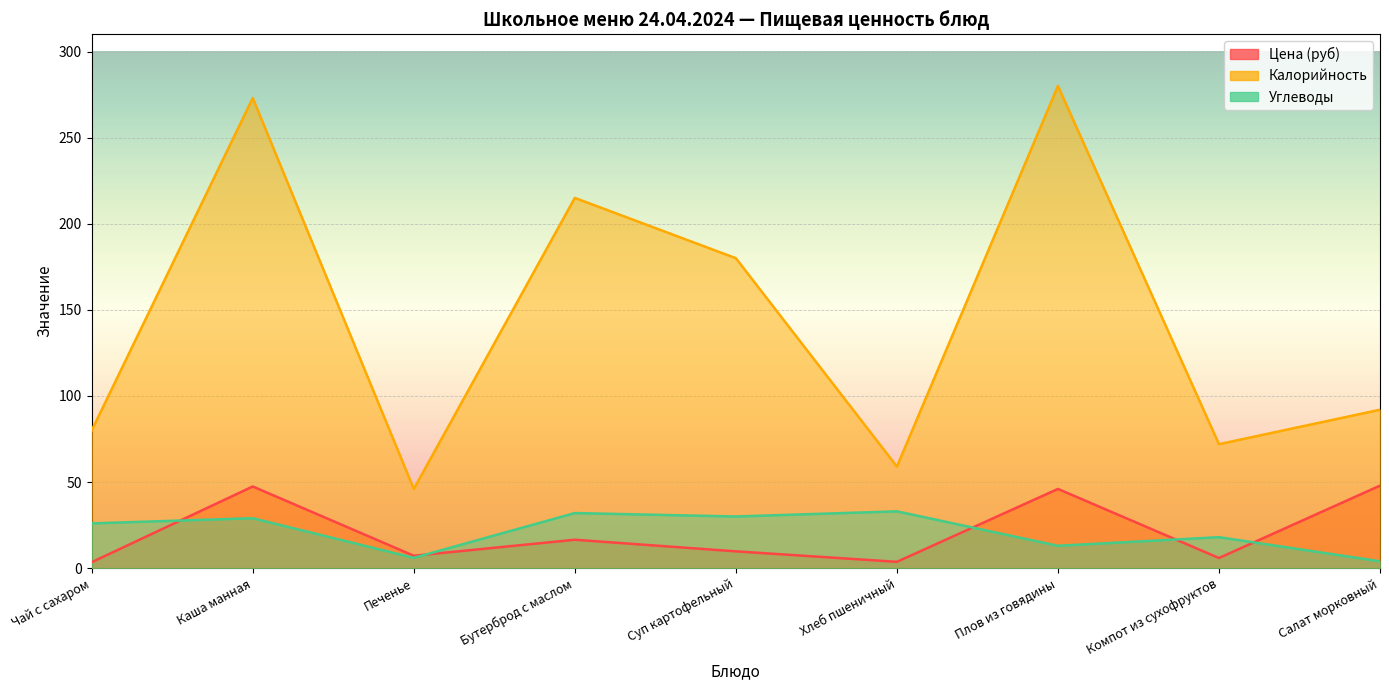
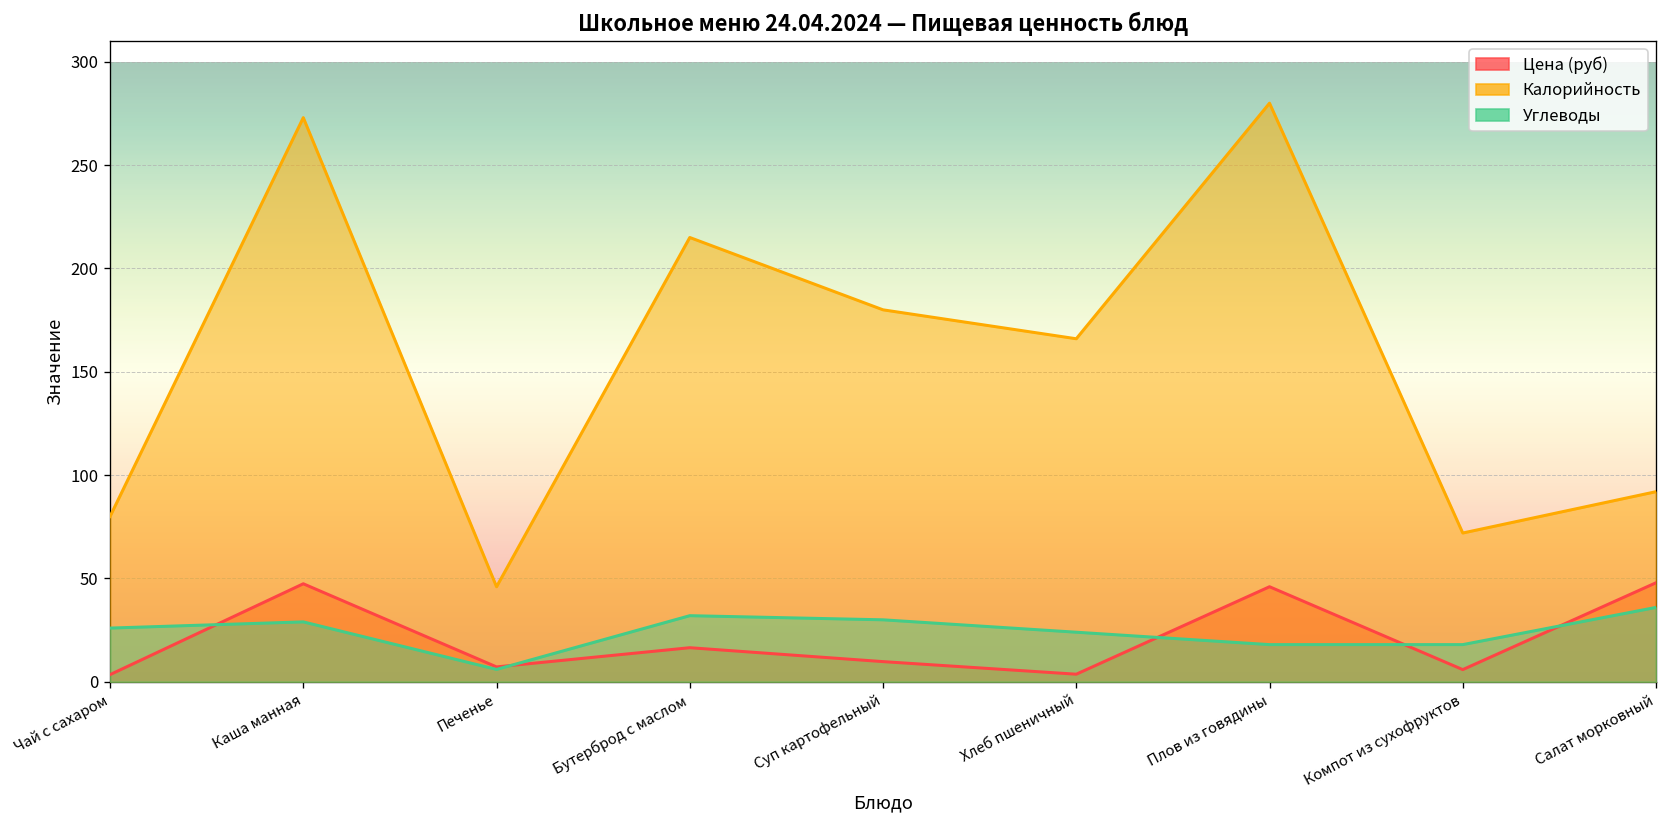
Калорийность, Хлеб пшеничный: 59 -> 166
Углеводы, Хлеб пшеничный: 33 -> 24
Углеводы, Плов из говядины: 13 -> 18
Углеводы, Салат морковный: 4 -> 36
